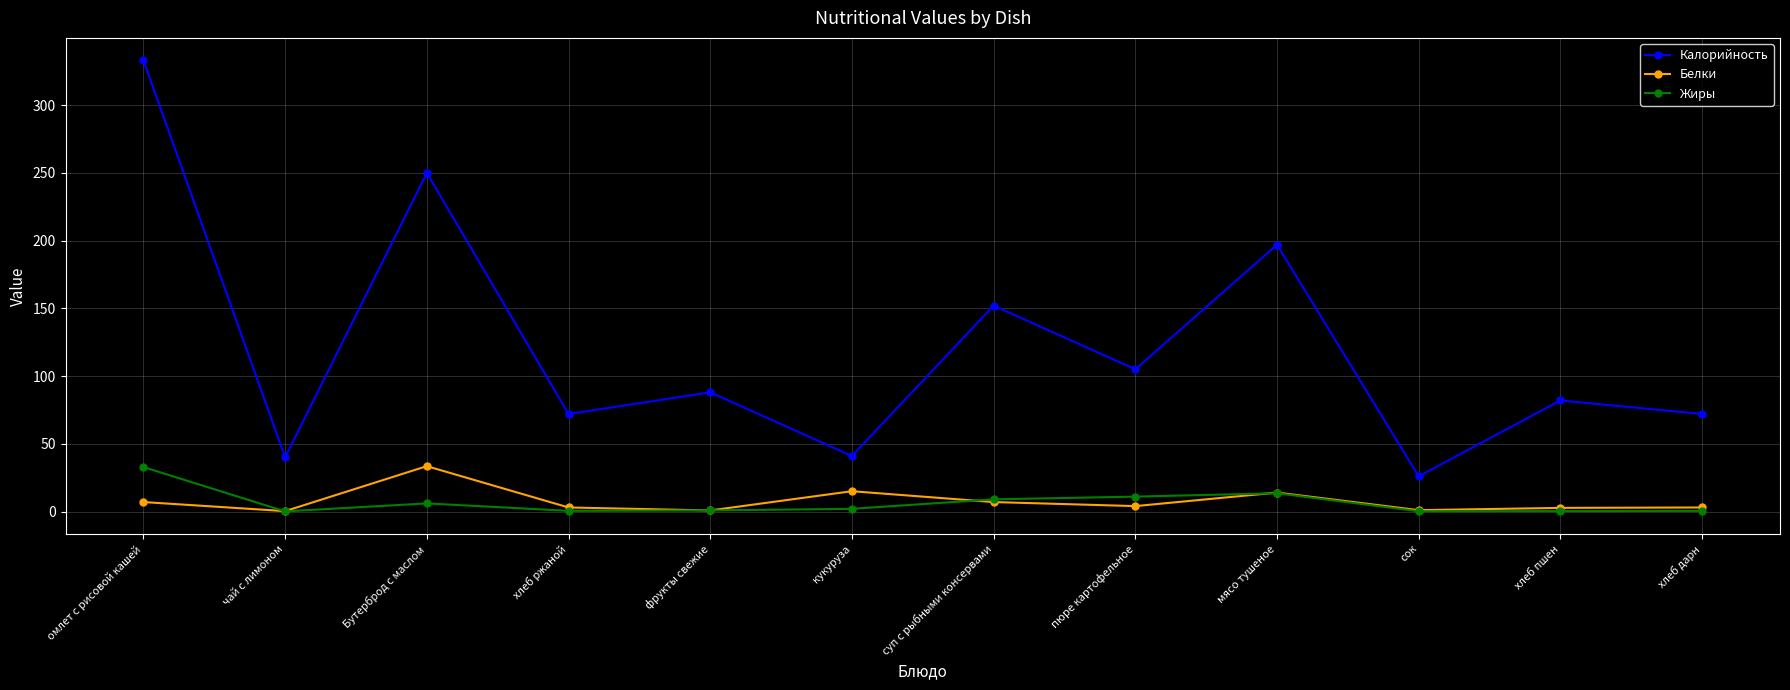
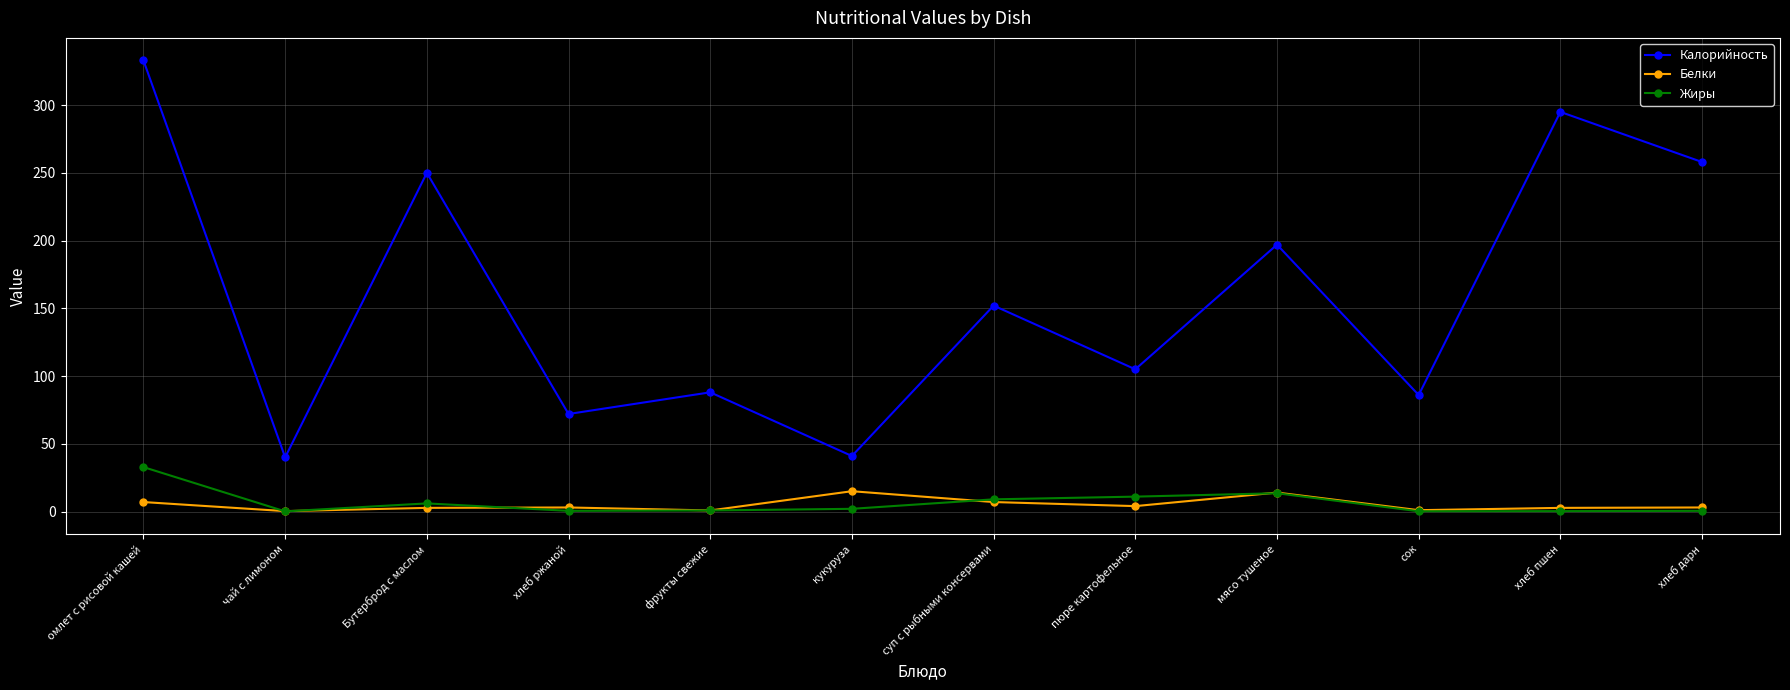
Белки, Бутерброд с маслом: 34 -> 3
Калорийность, сок: 26 -> 86
Калорийность, хлеб пшен: 82 -> 295
Калорийность, хлеб дарн: 72 -> 258
